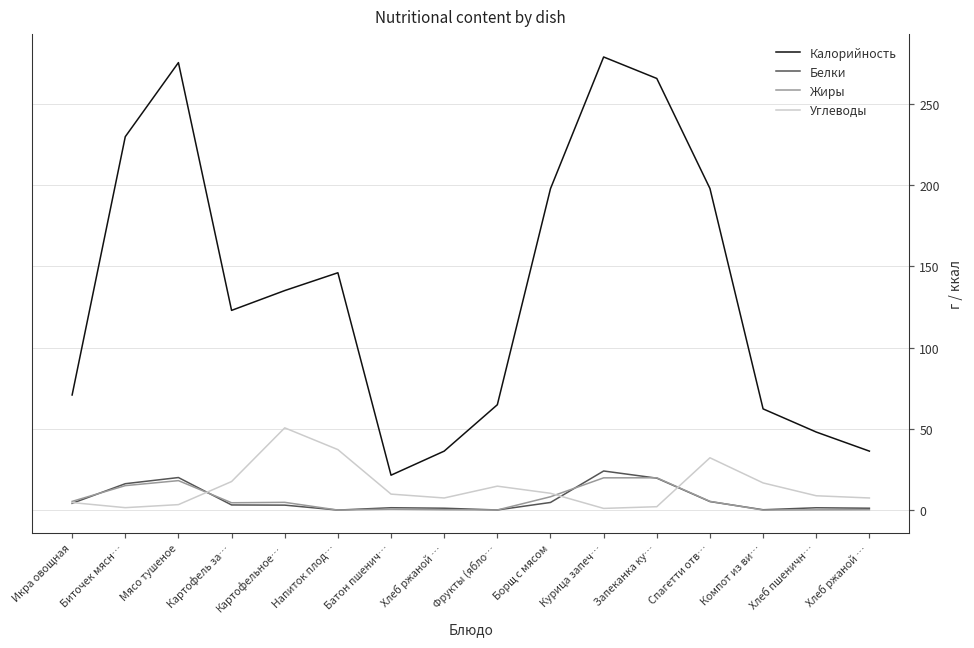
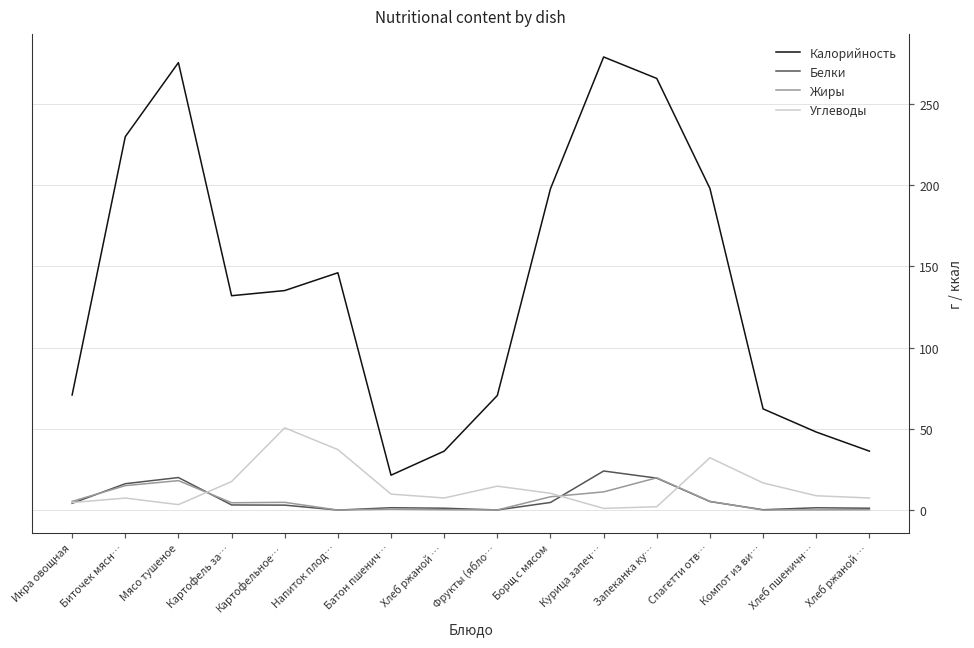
Углеводы, Биточек мясн…: 1 -> 7
Калорийность, Картофель за…: 123 -> 132
Калорийность, Фрукты (ябло…: 65 -> 71
Жиры, Курица запеч…: 20 -> 11
